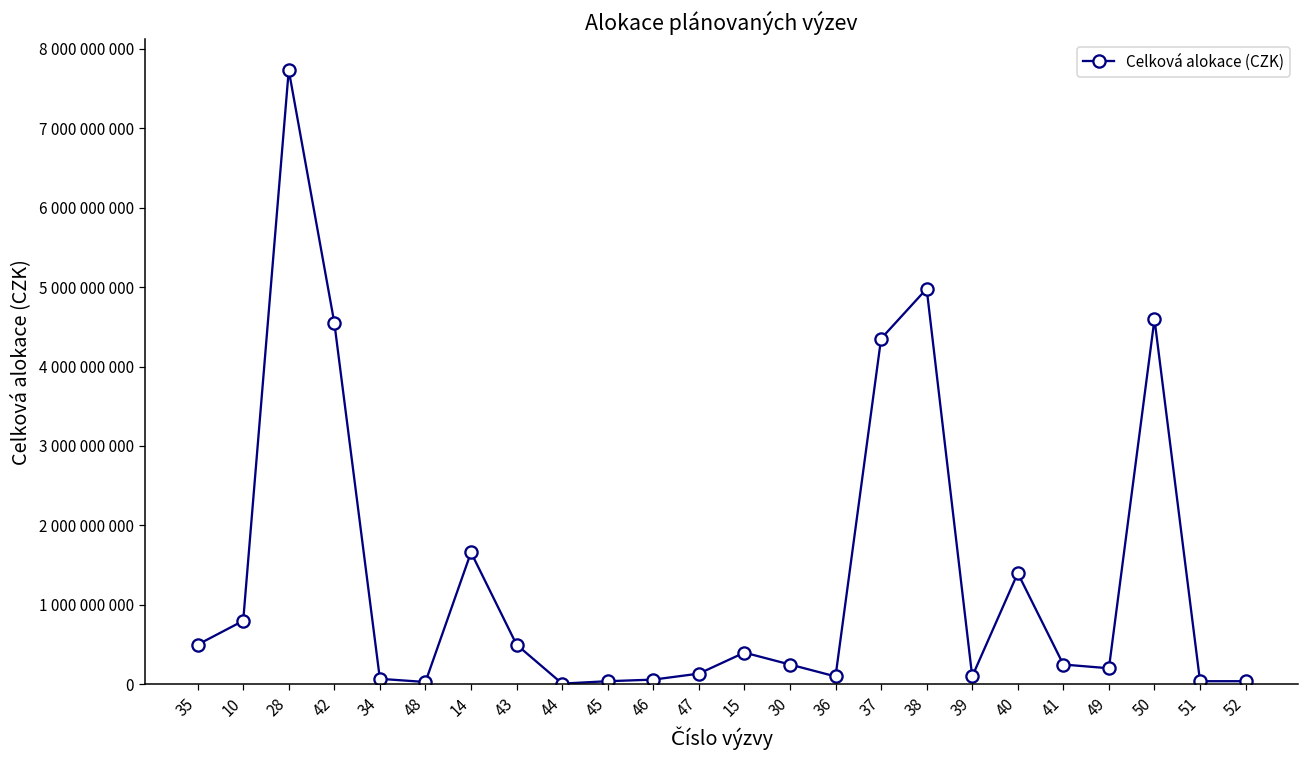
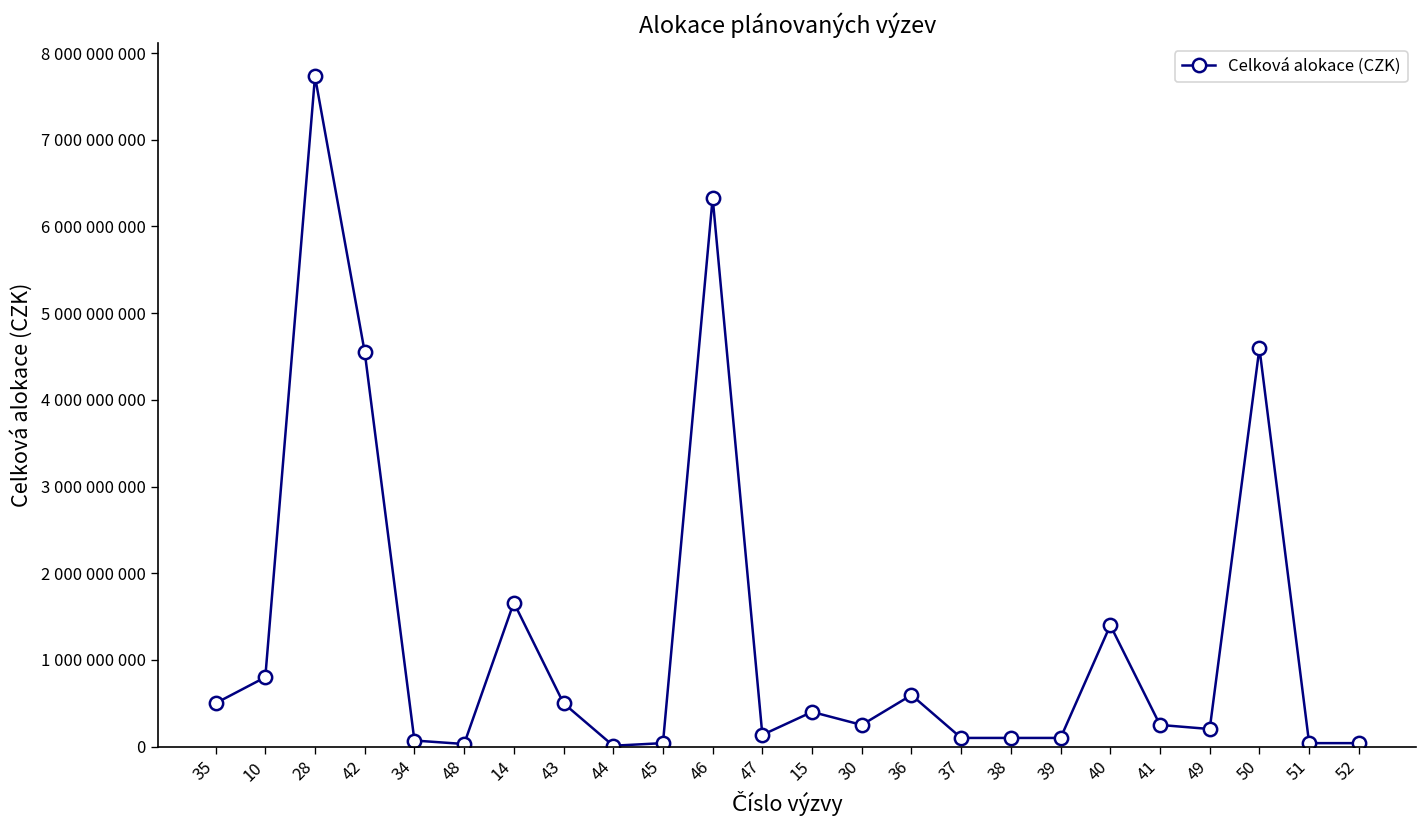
46: 100000000 -> 6300000000
36: 100000000 -> 600000000
37: 4400000000 -> 100000000
38: 5000000000 -> 100000000
